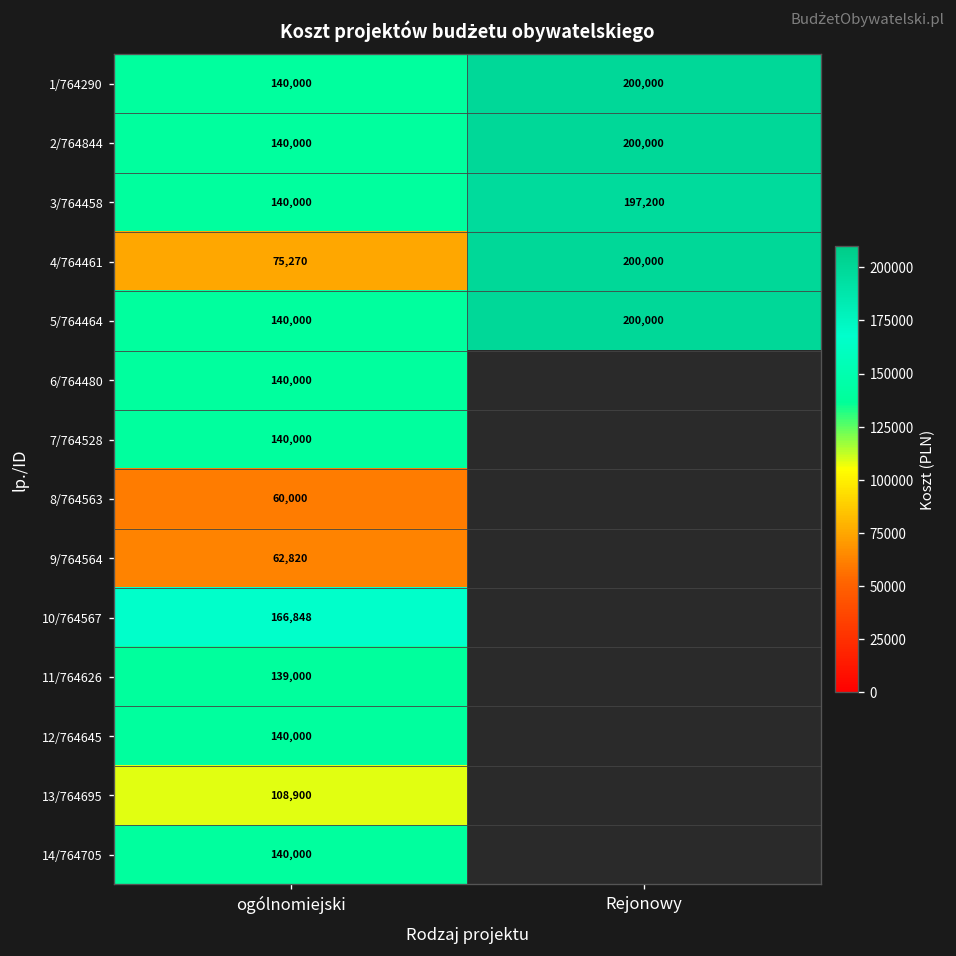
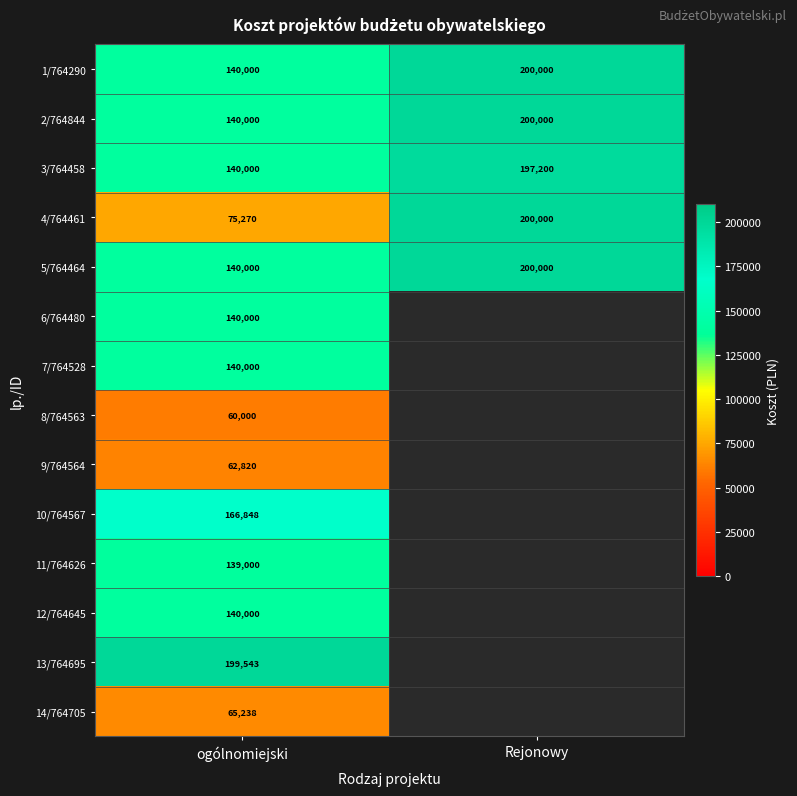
13/764695, ogólnomiejski: 108,900 -> 199,543
14/764705, ogólnomiejski: 140,000 -> 65,238
